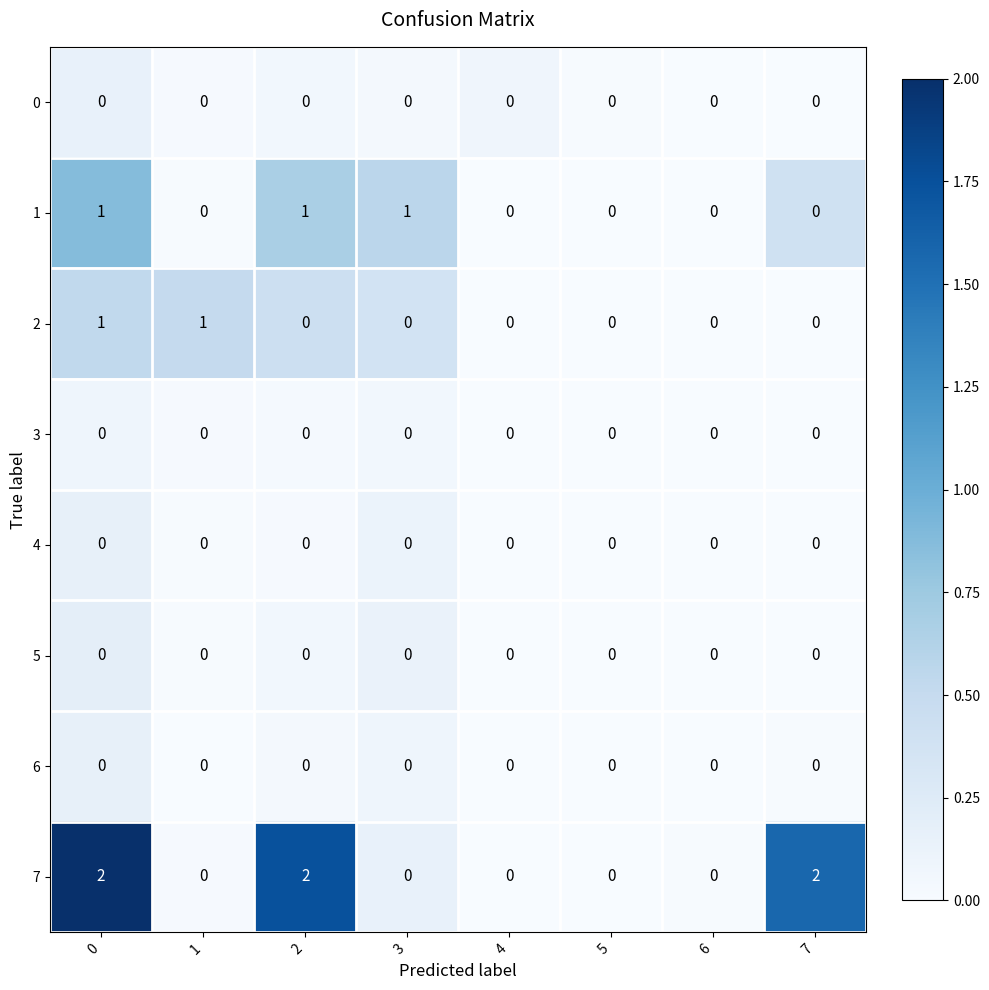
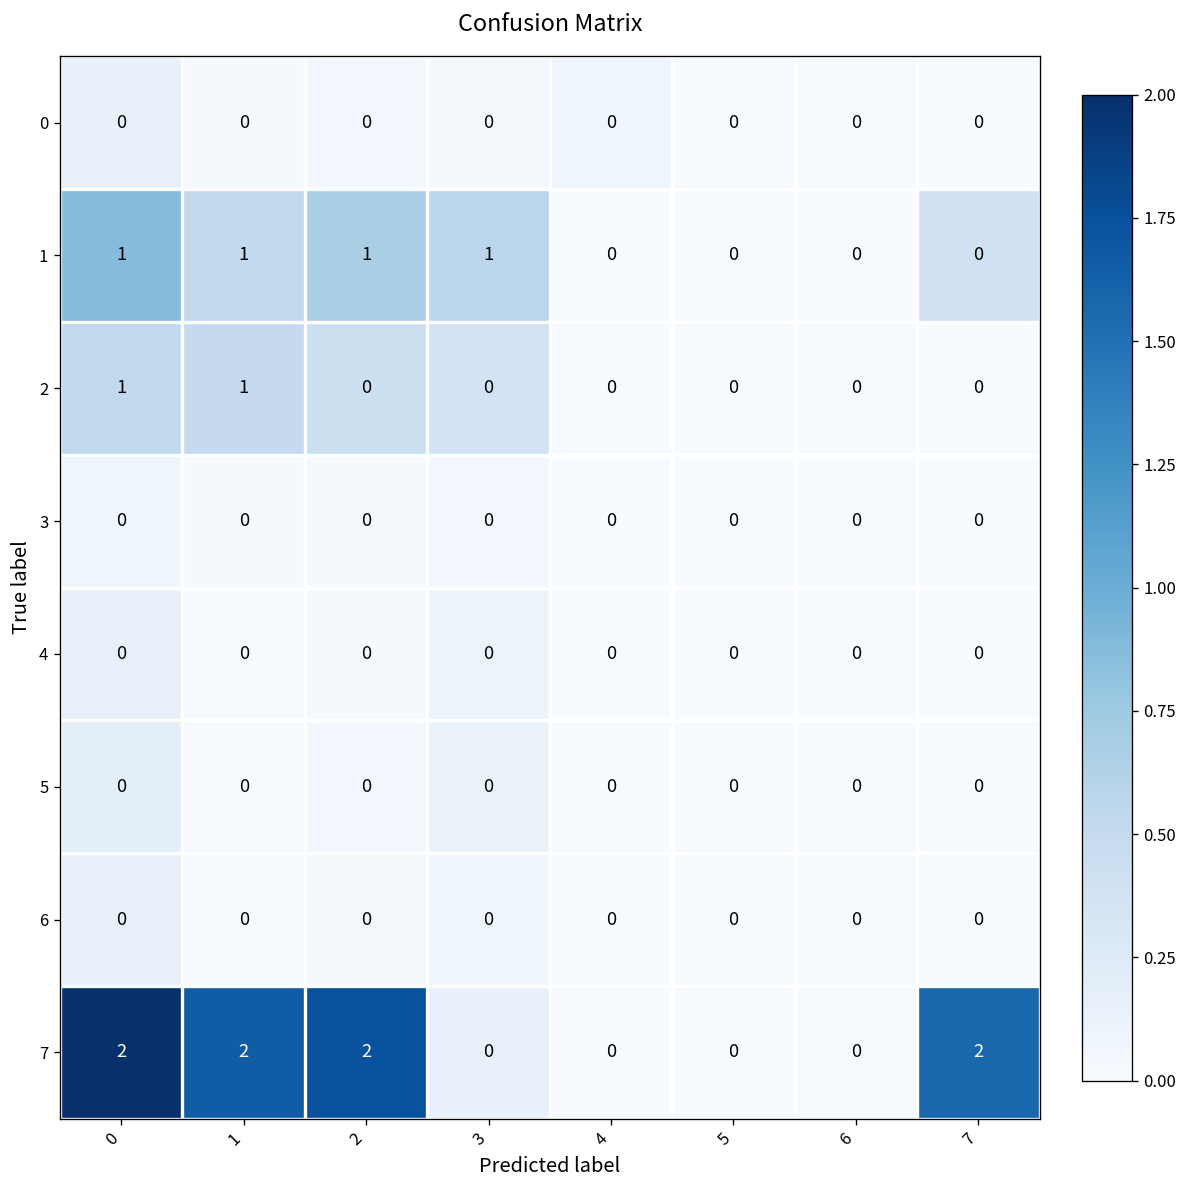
1, 1: 0 -> 1
7, 1: 0 -> 2
